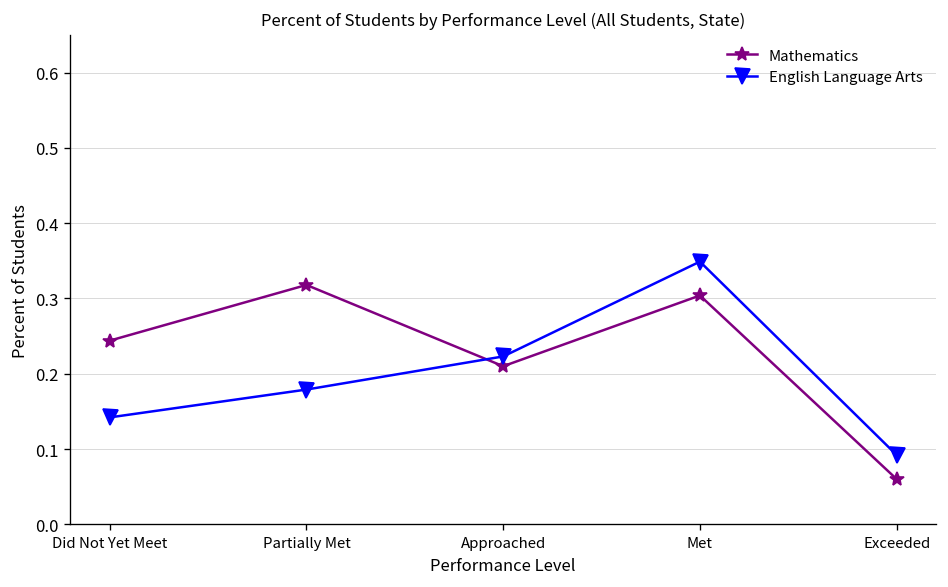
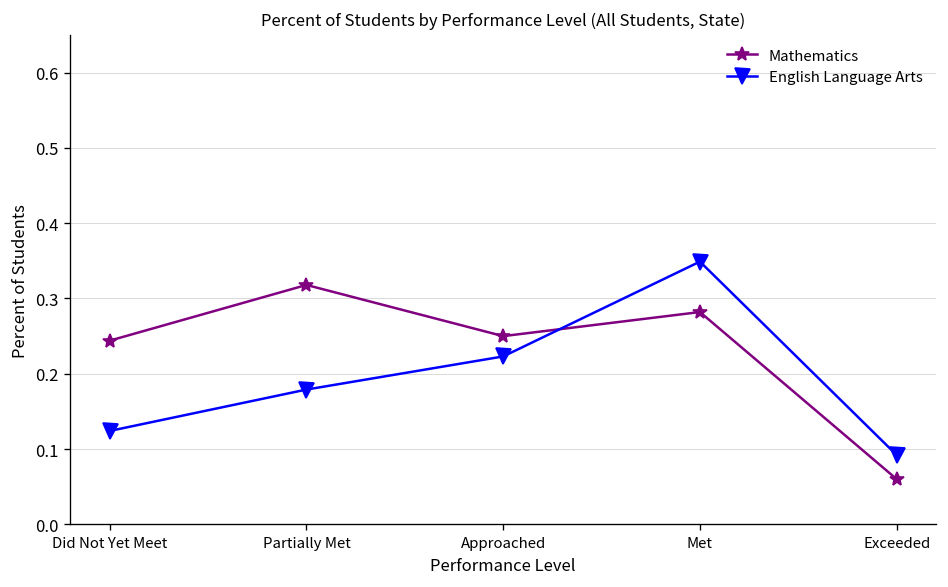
English Language Arts, Did Not Yet Meet: 0.14 -> 0.12
Mathematics, Approached: 0.21 -> 0.25
Mathematics, Met: 0.30 -> 0.28
